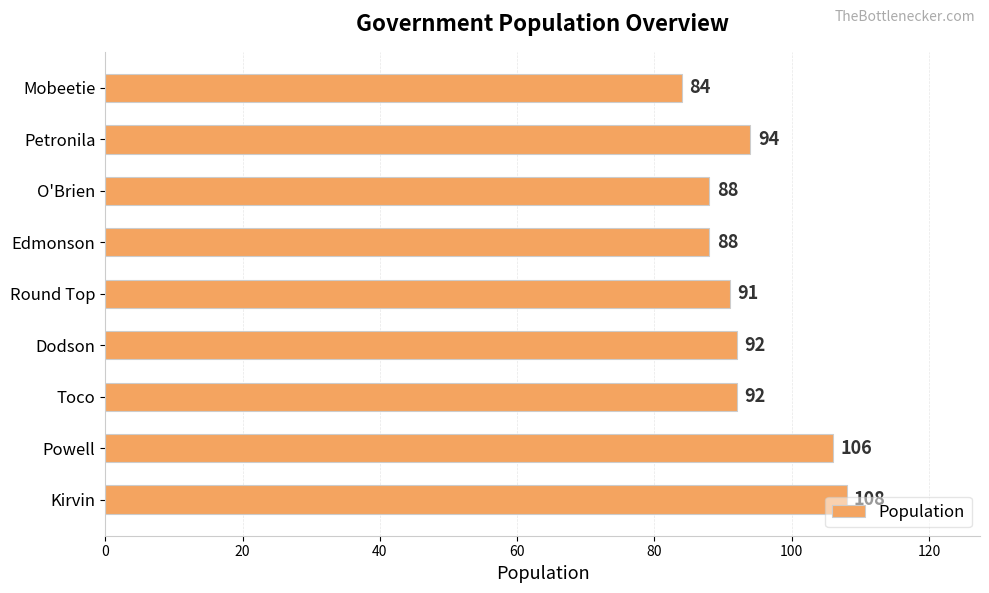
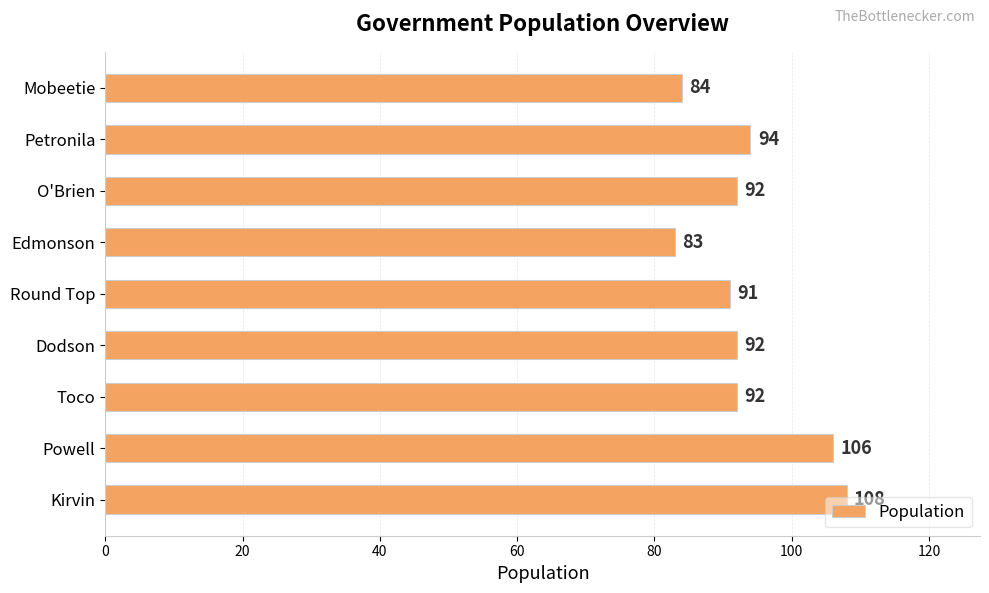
O'Brien: 88 -> 92
Edmonson: 88 -> 83
